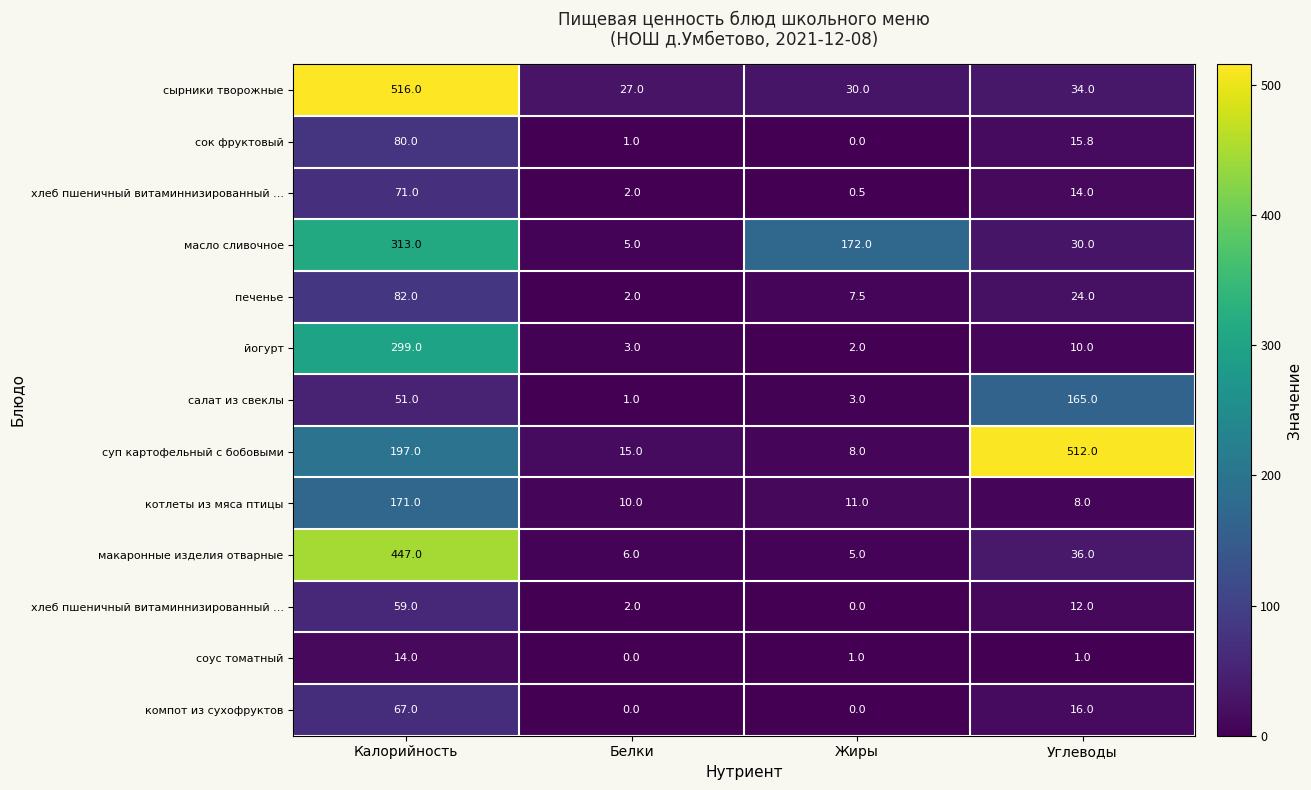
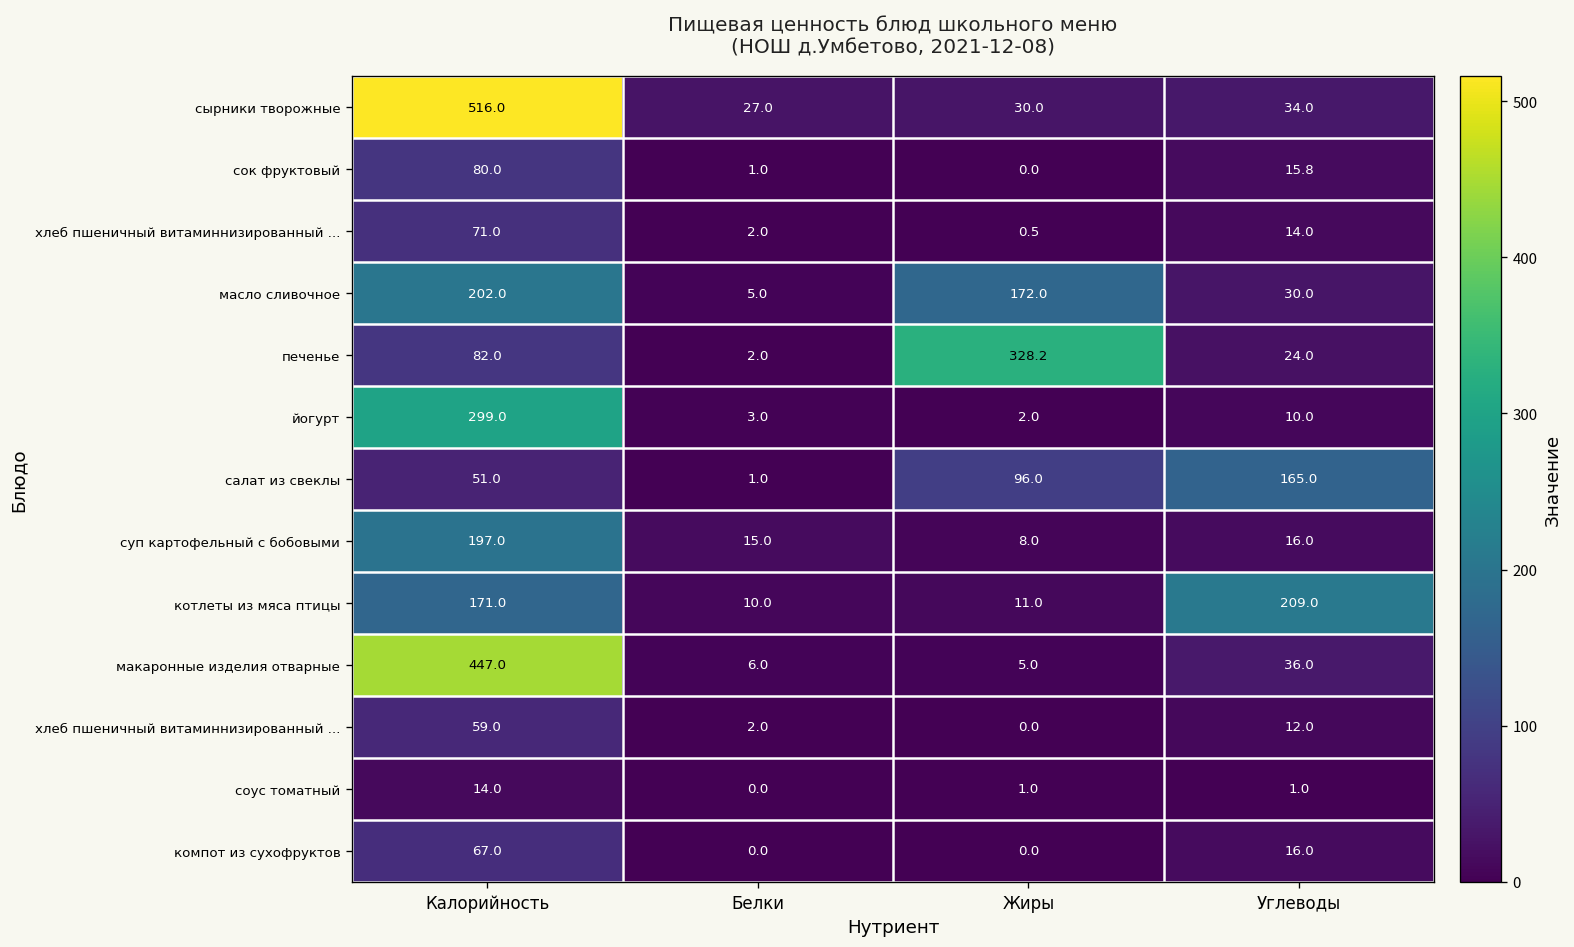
масло сливочное, Калорийность: 313.0 -> 202.0
печенье, Жиры: 7.5 -> 328.2
салат из свеклы, Жиры: 3.0 -> 96.0
суп картофельный с бобовыми, Углеводы: 512.0 -> 16.0
котлеты из мяса птицы, Углеводы: 8.0 -> 209.0
